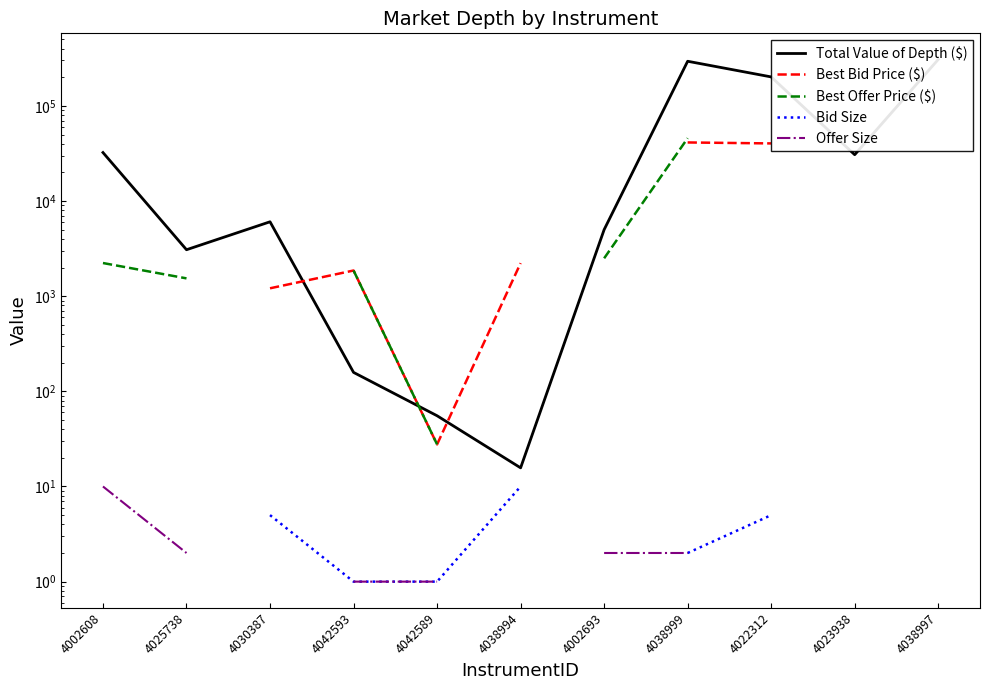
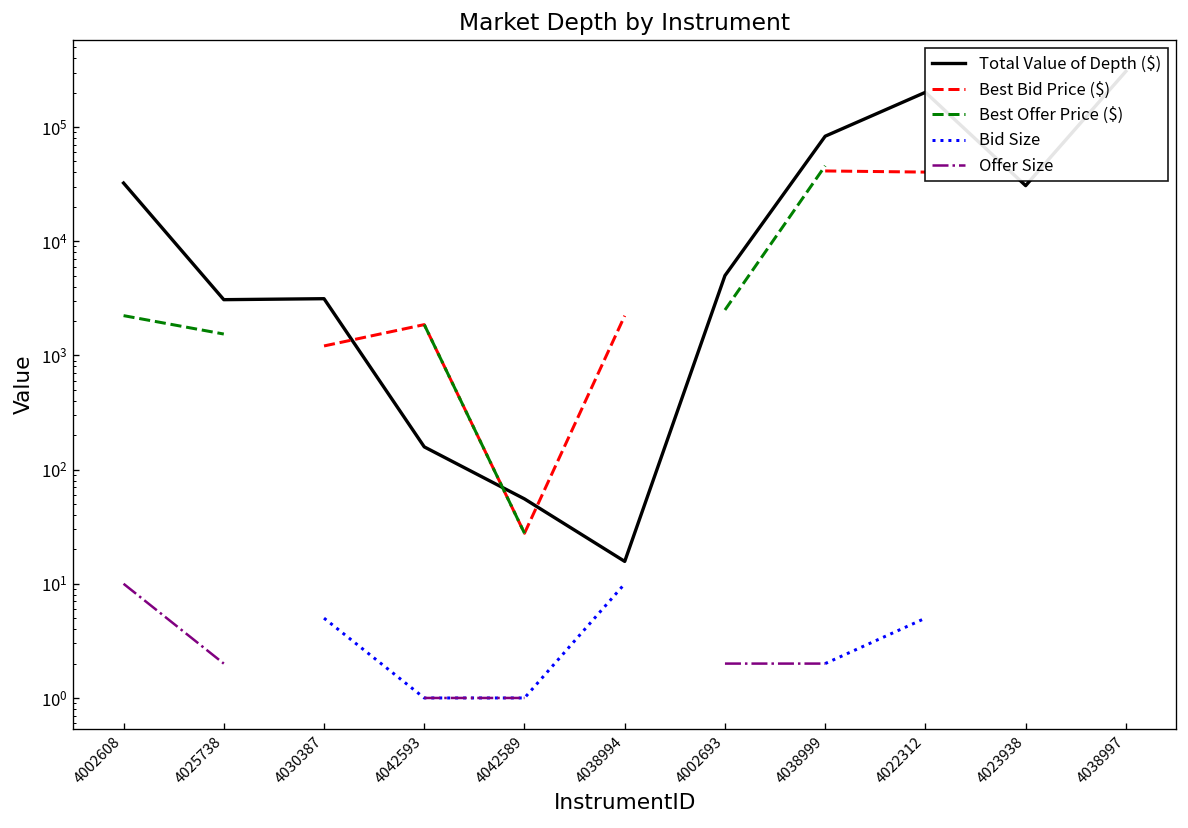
Total Value of Depth ($), 4030387: 6000 -> 3100
Total Value of Depth ($), 4038999: 290000 -> 80000
